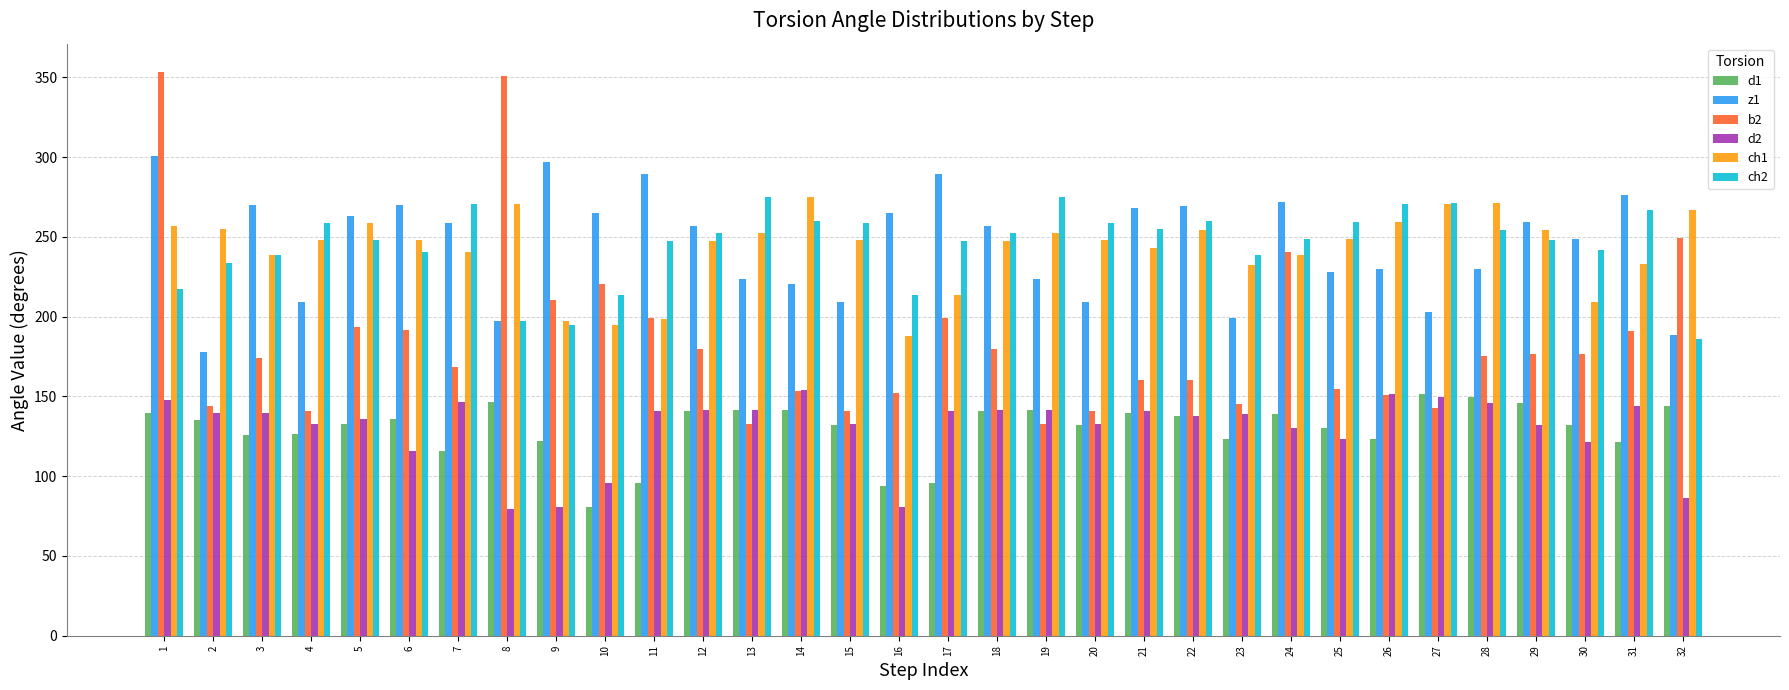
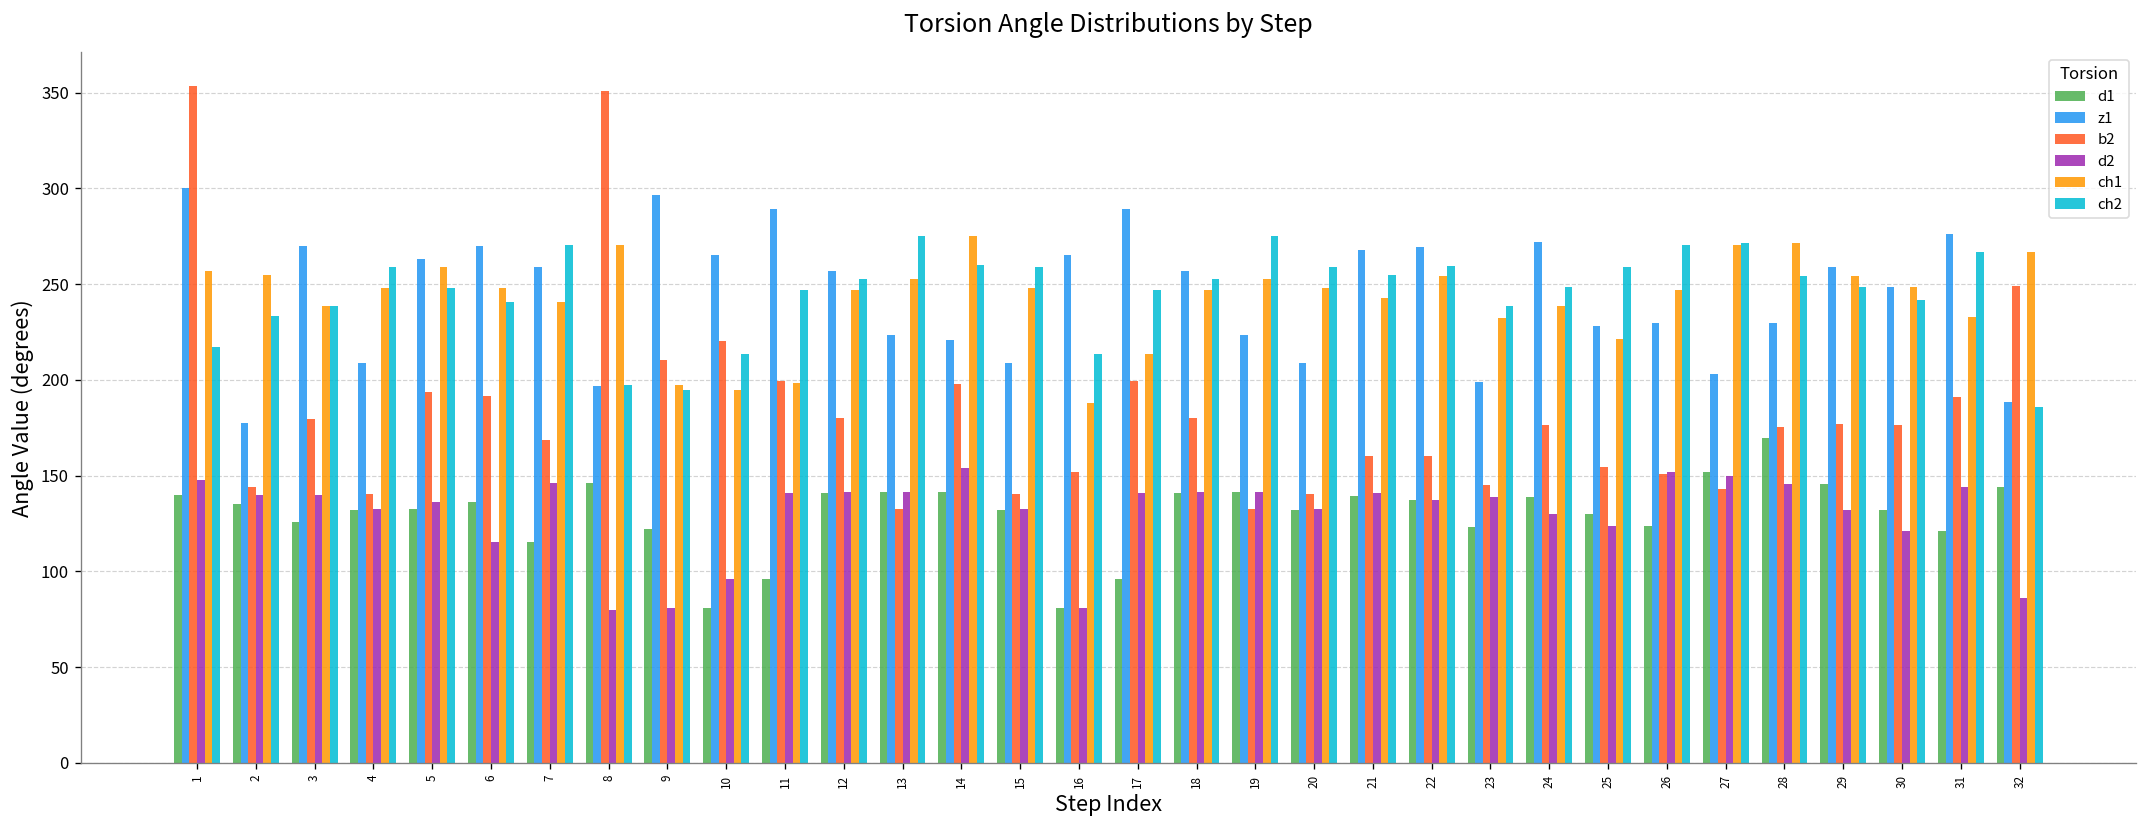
b2, 3: 174 -> 180
d1, 4: 126 -> 132
b2, 14: 153 -> 198
d1, 16: 94 -> 81
b2, 24: 240 -> 177
ch1, 25: 249 -> 221
ch1, 26: 259 -> 247
d1, 28: 150 -> 170
ch1, 30: 209 -> 248
